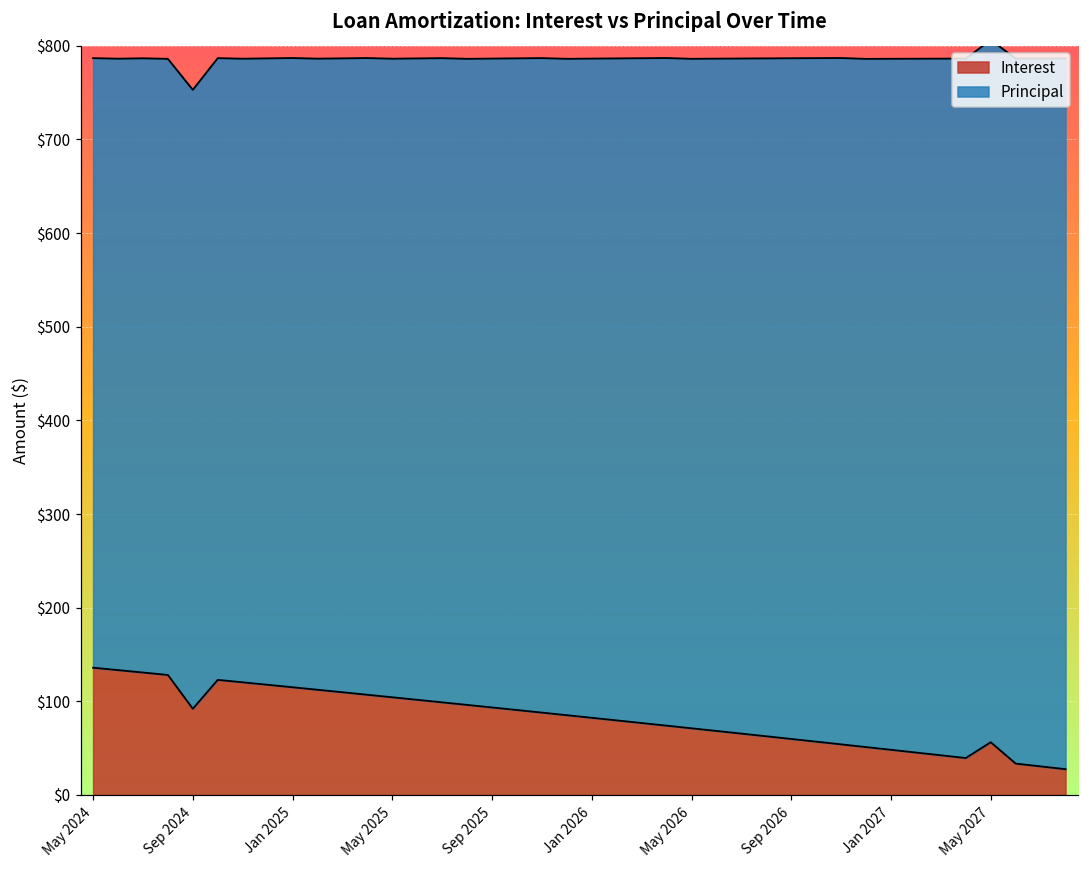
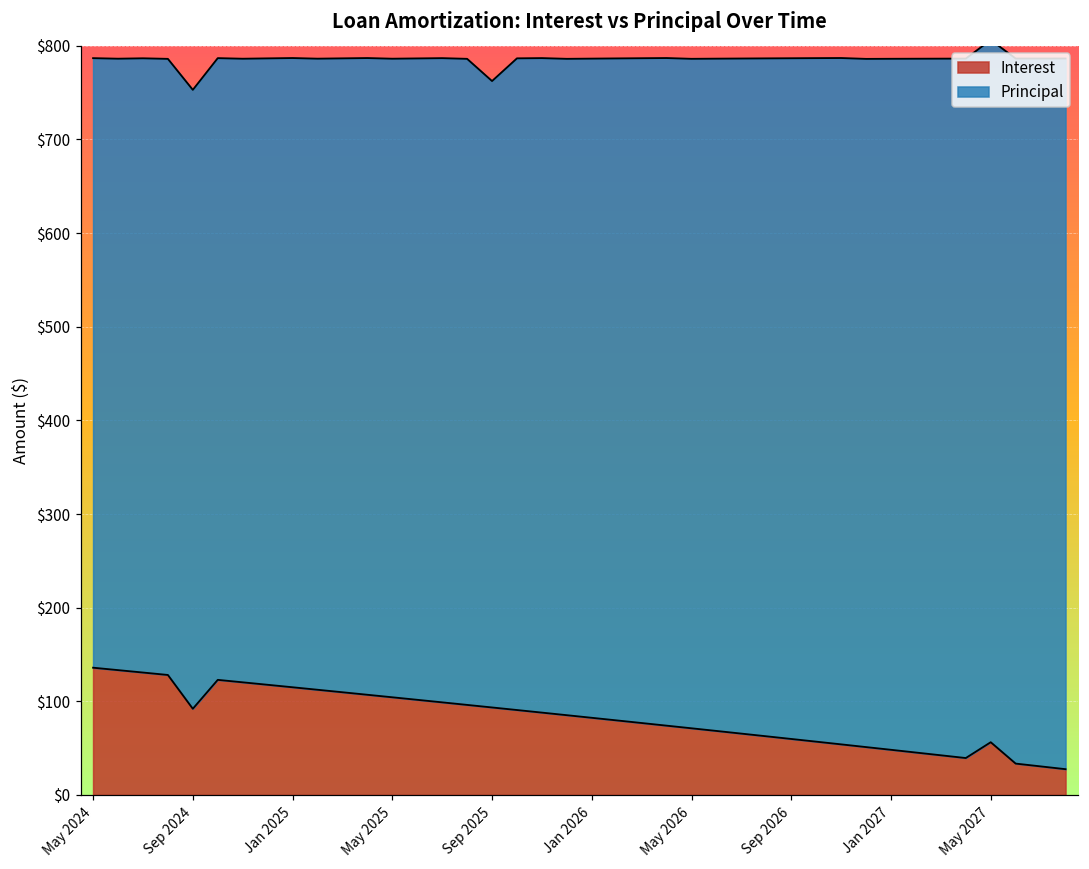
Principal, Sep 2025: $690 -> $670
